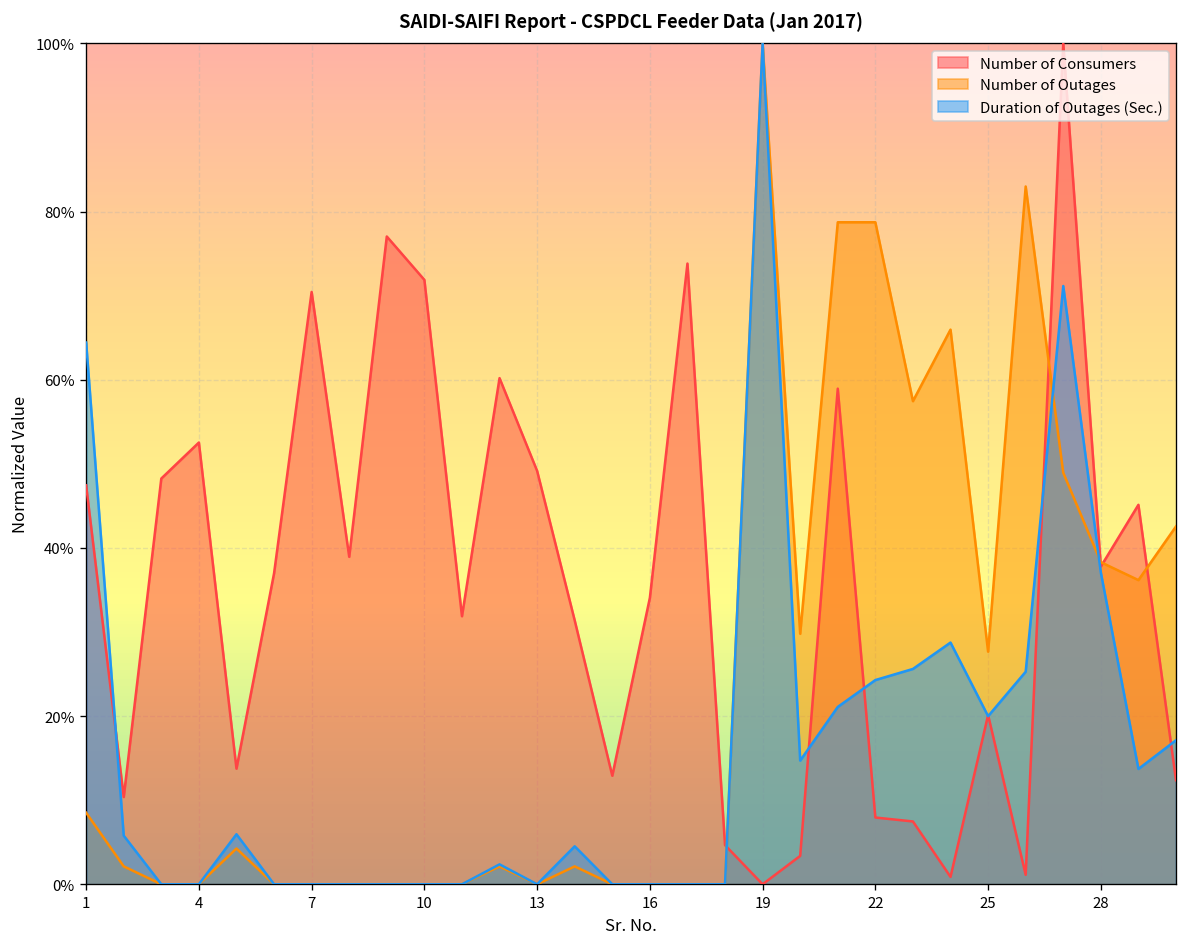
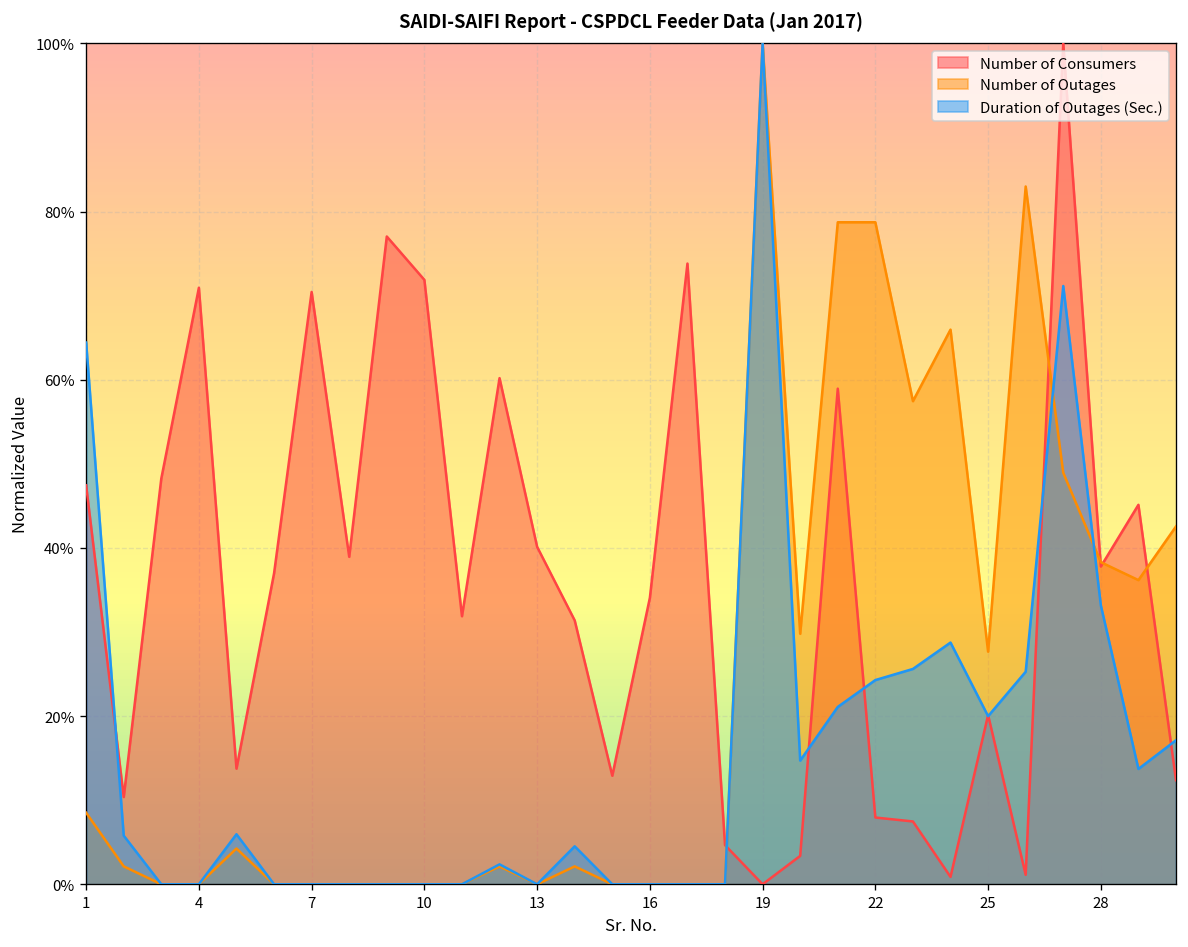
Number of Consumers, 4: 53% -> 71%
Number of Consumers, 13: 49% -> 40%
Duration of Outages (Sec.), 28: 37% -> 33%
